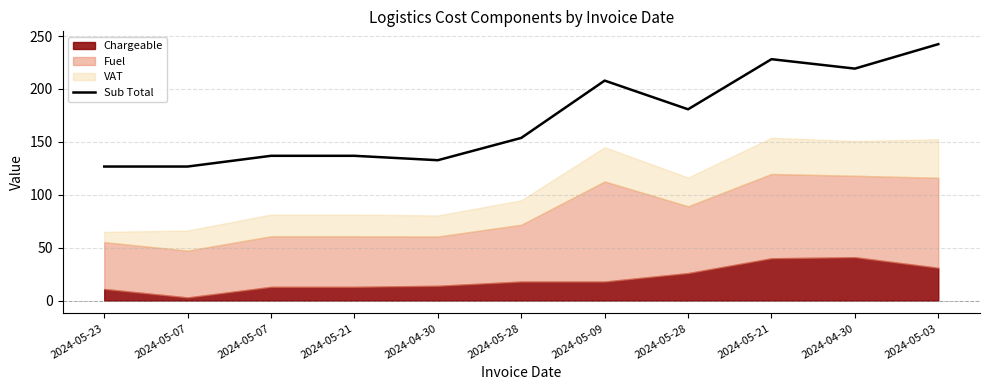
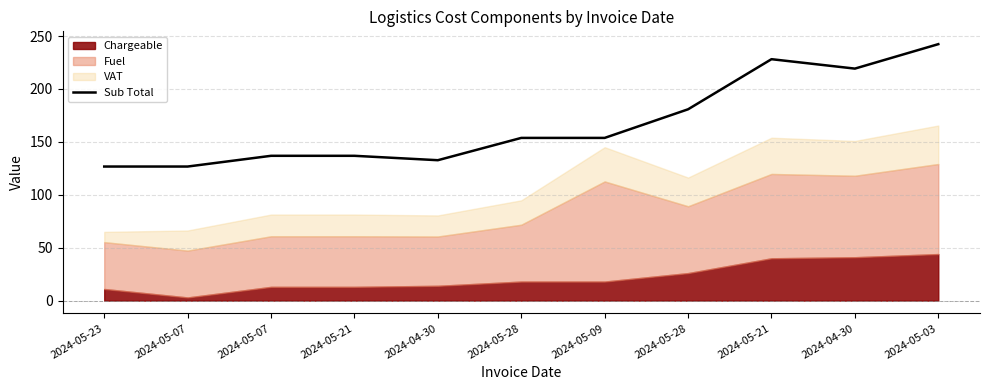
Sub Total, 2024-05-09: 208 -> 154
Chargeable, 2024-05-03: 31 -> 44
